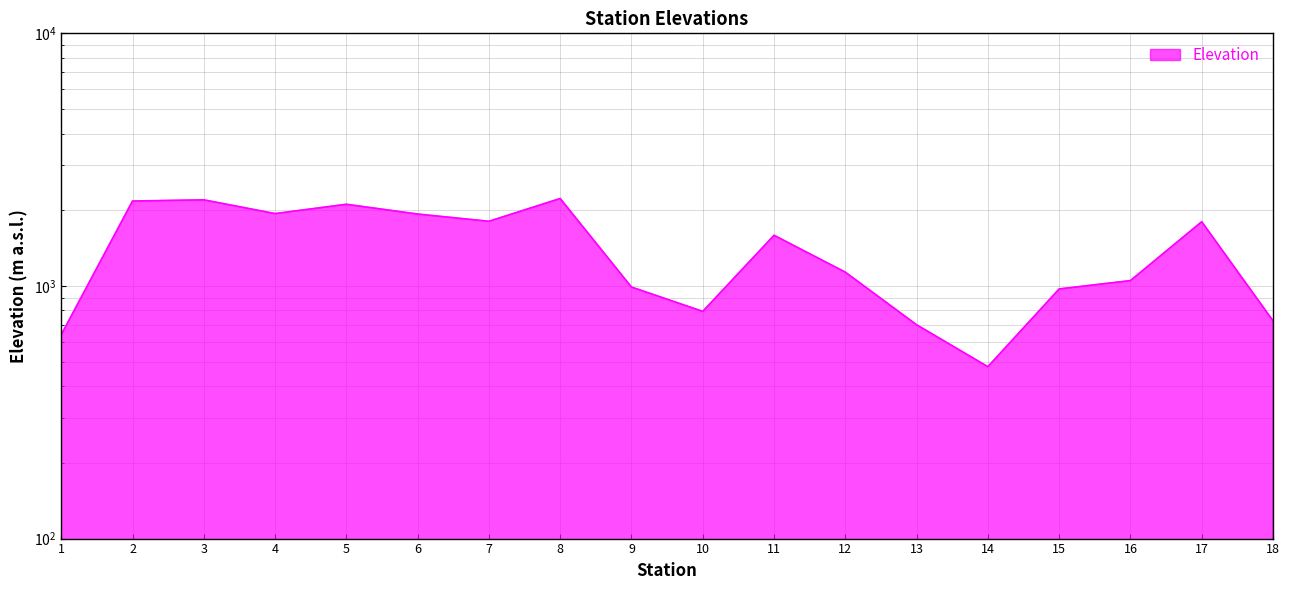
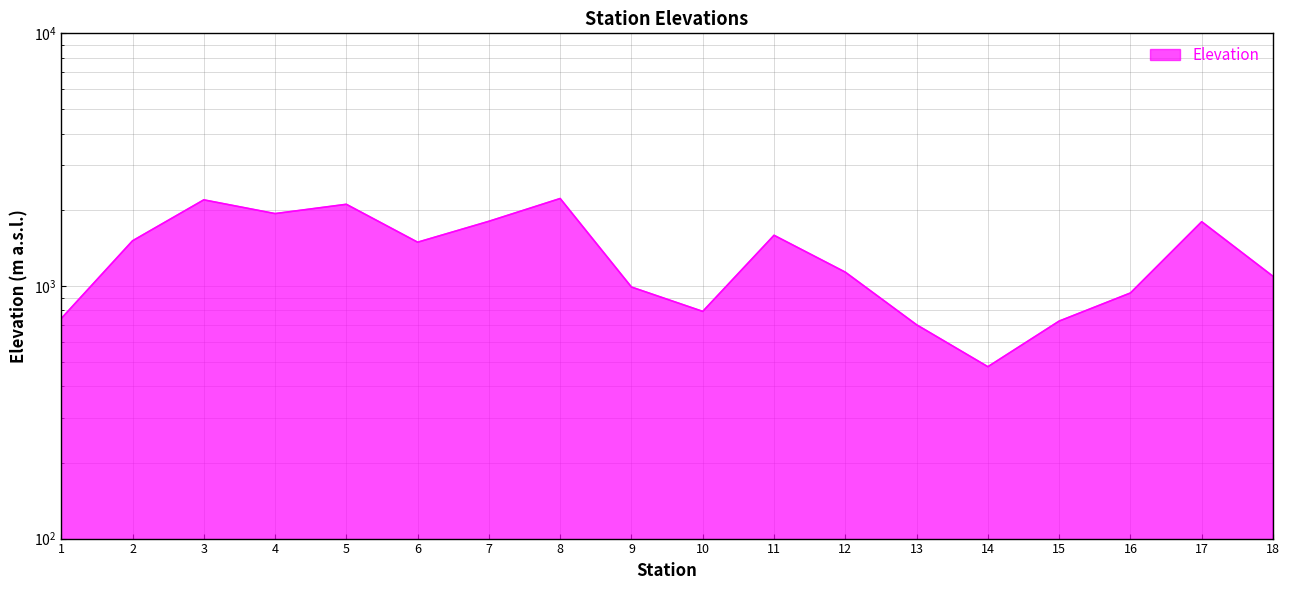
1: 640 -> 740
2: 2200 -> 1500
6: 1900 -> 1500
15: 970 -> 730
16: 1050 -> 940
18: 730 -> 1090
